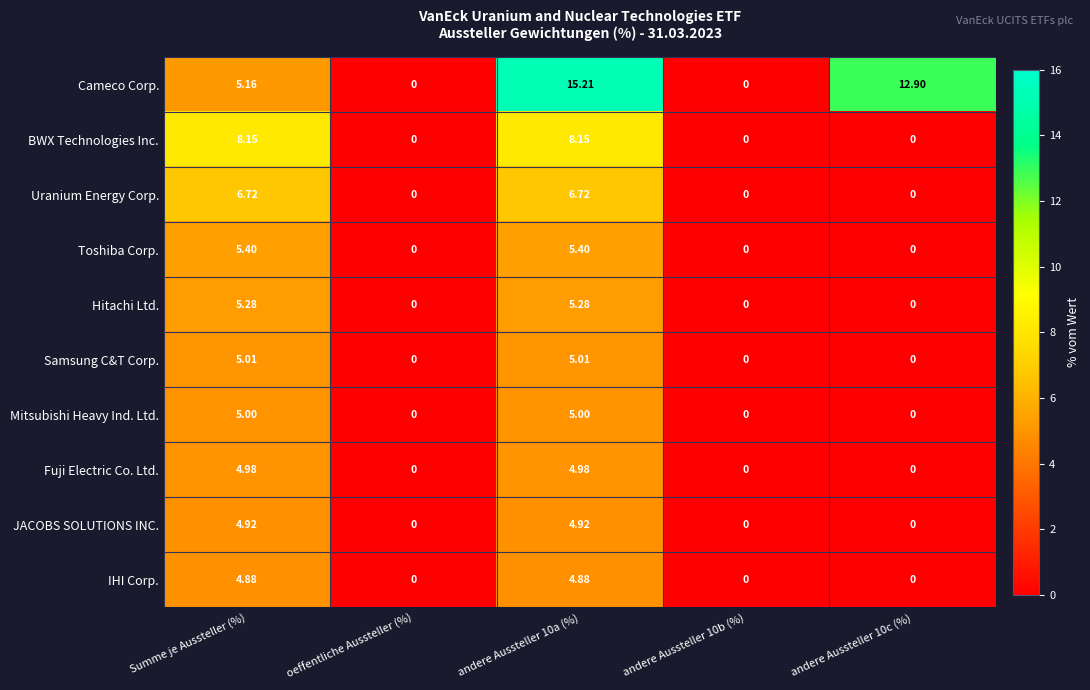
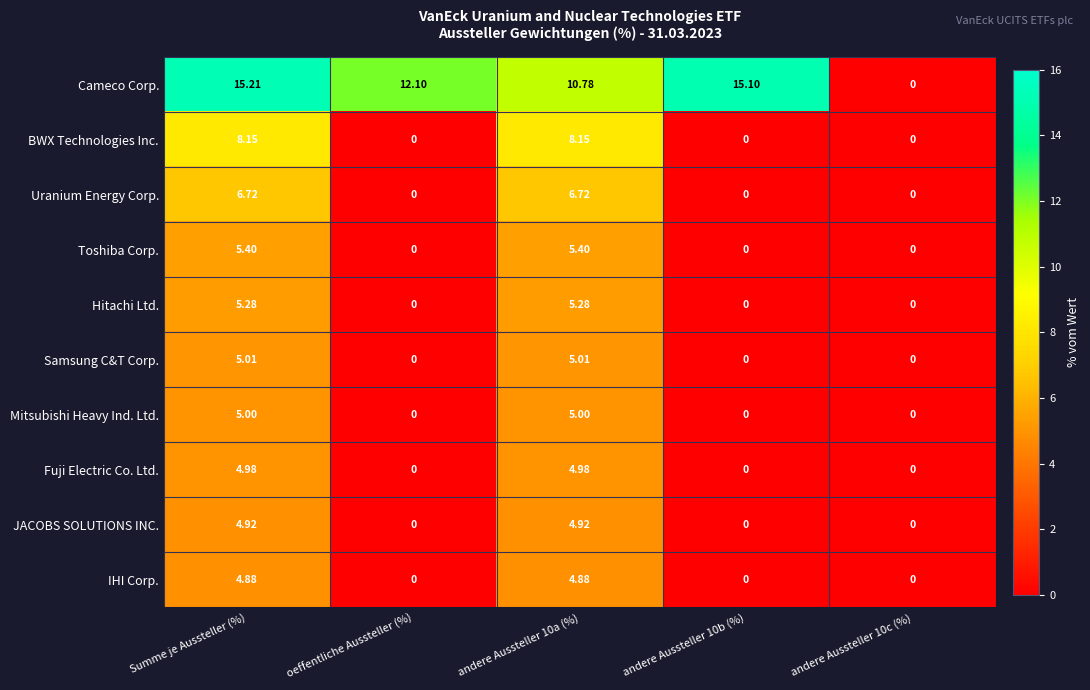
Cameco Corp., Summe je Aussteller (%): 5.16 -> 15.21
Cameco Corp., oeffentliche Aussteller (%): 0 -> 12.10
Cameco Corp., andere Aussteller 10a (%): 15.21 -> 10.78
Cameco Corp., andere Aussteller 10b (%): 0 -> 15.10
Cameco Corp., andere Aussteller 10c (%): 12.90 -> 0
